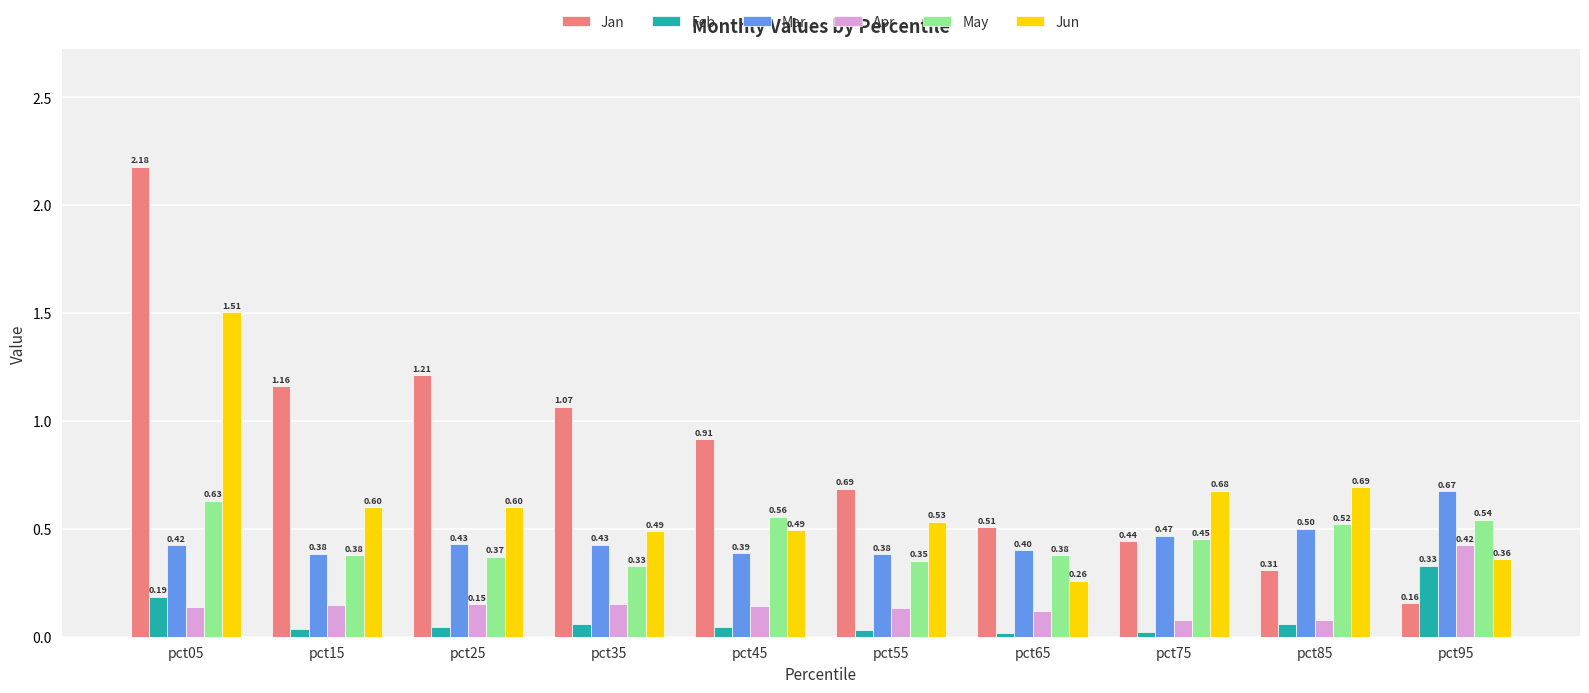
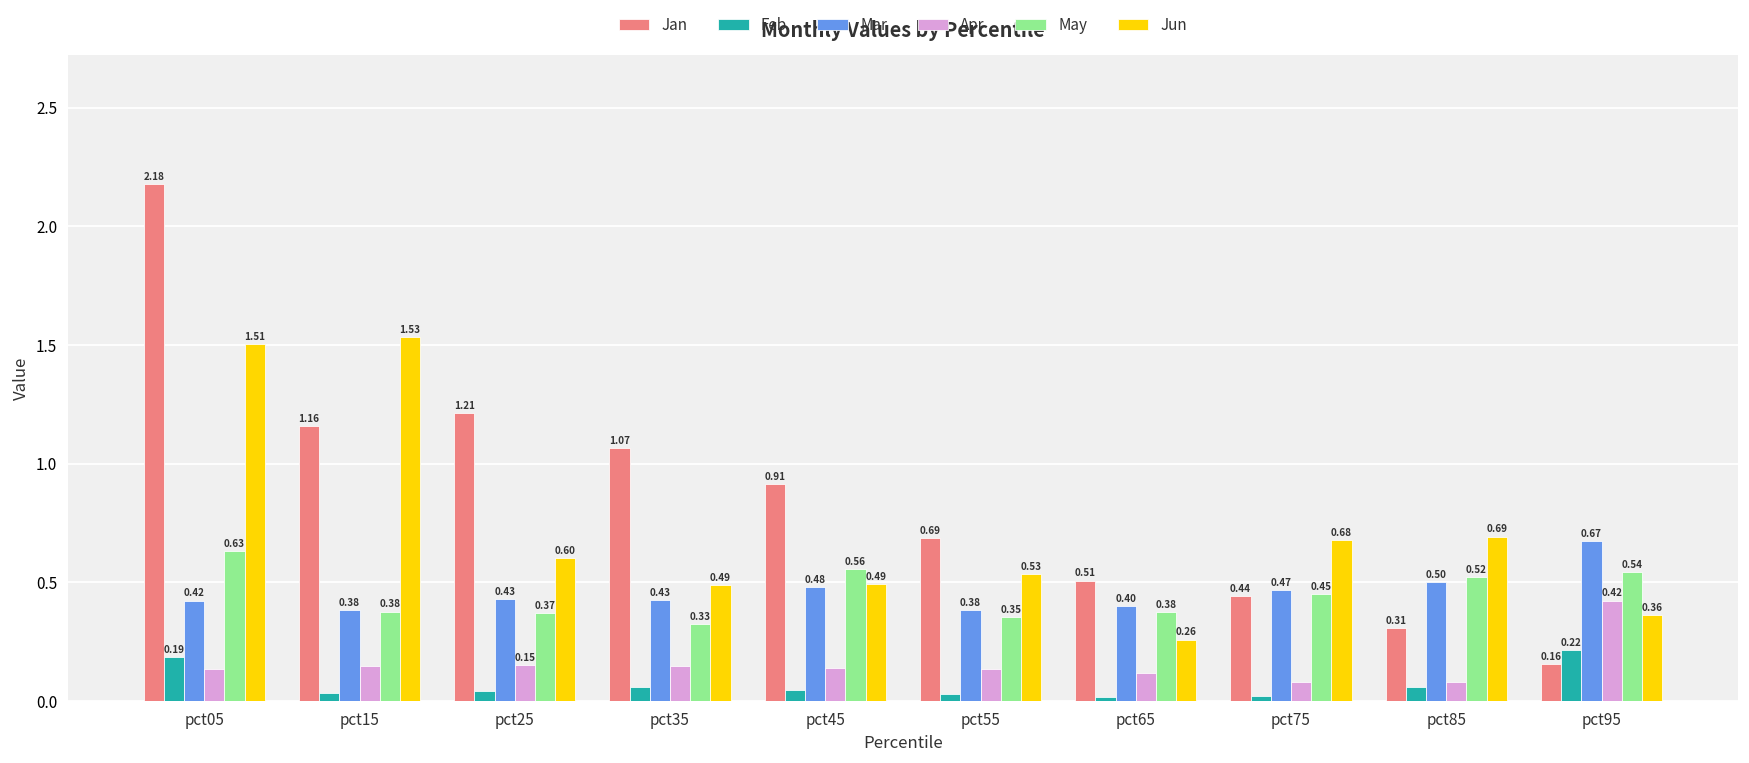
Jun, pct15: 0.60 -> 1.53
Mar, pct45: 0.39 -> 0.48
Feb, pct95: 0.33 -> 0.22
